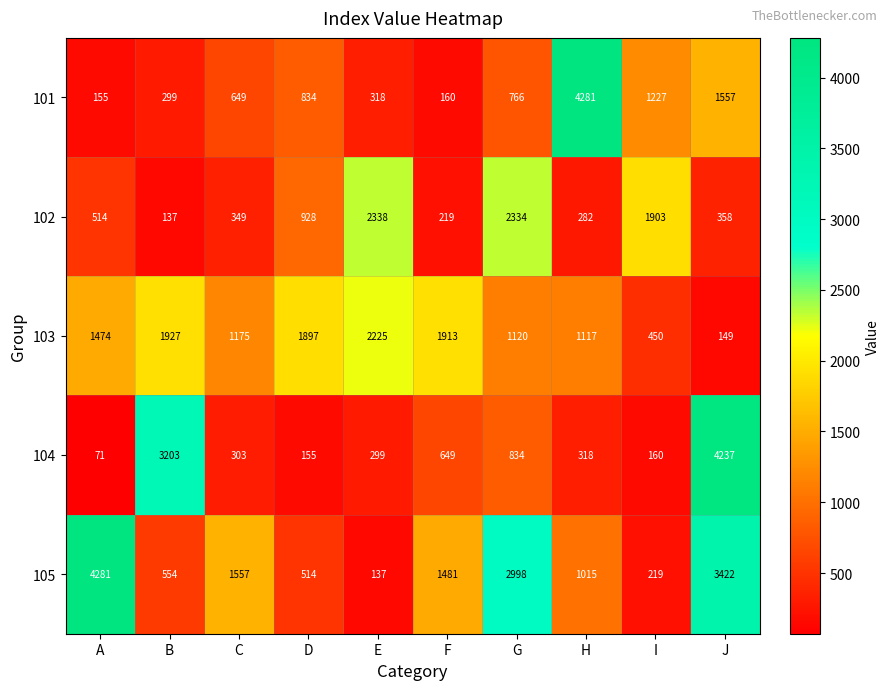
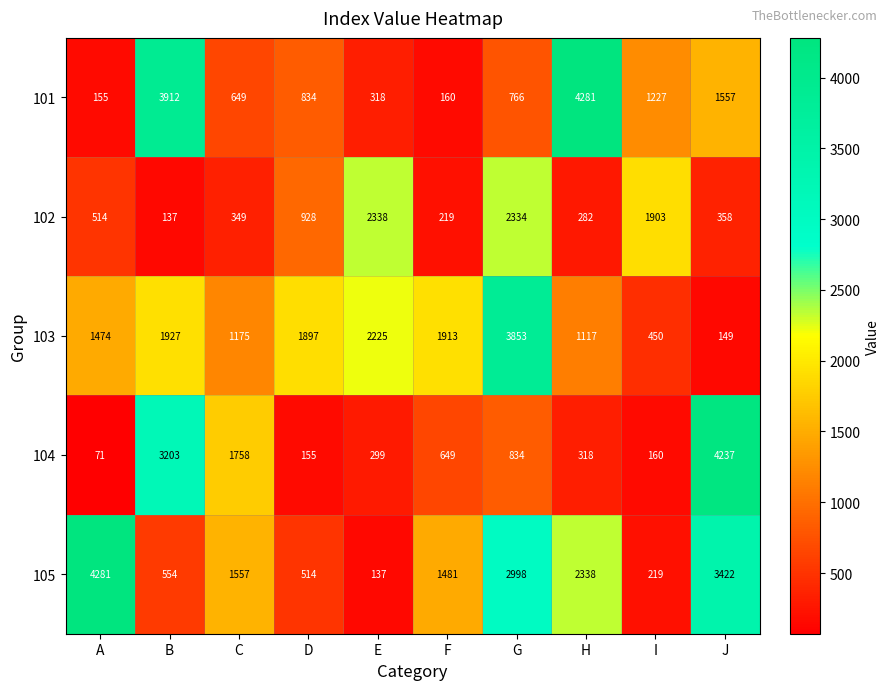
101, B: 299 -> 3912
103, G: 1120 -> 3853
104, C: 303 -> 1758
105, H: 1015 -> 2338
